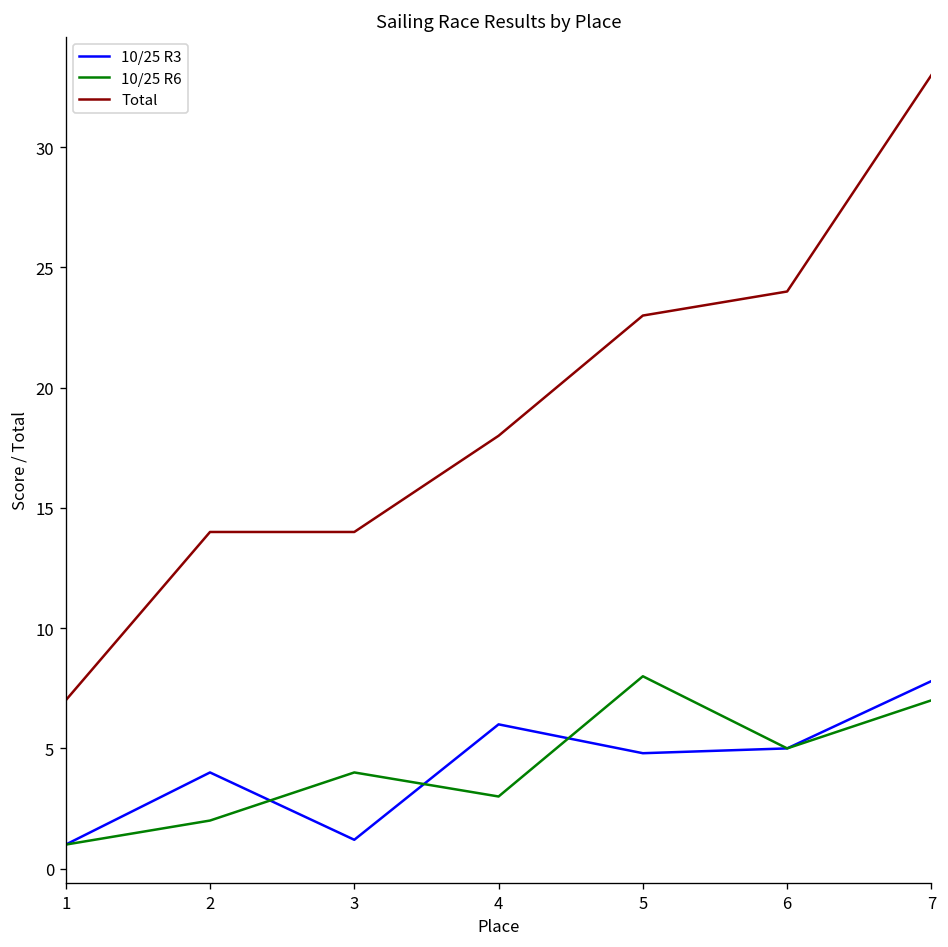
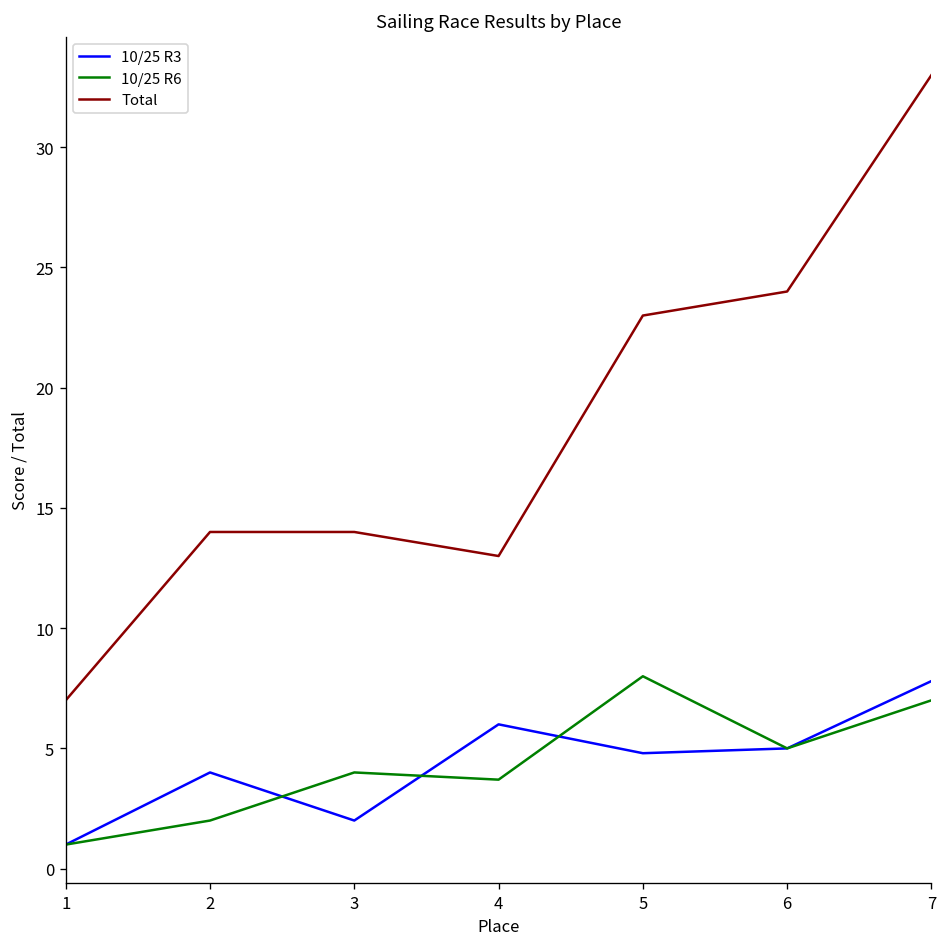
10/25 R3, 3: 1.2 -> 2.0
10/25 R6, 4: 3.0 -> 3.7
Total, 4: 18 -> 13
